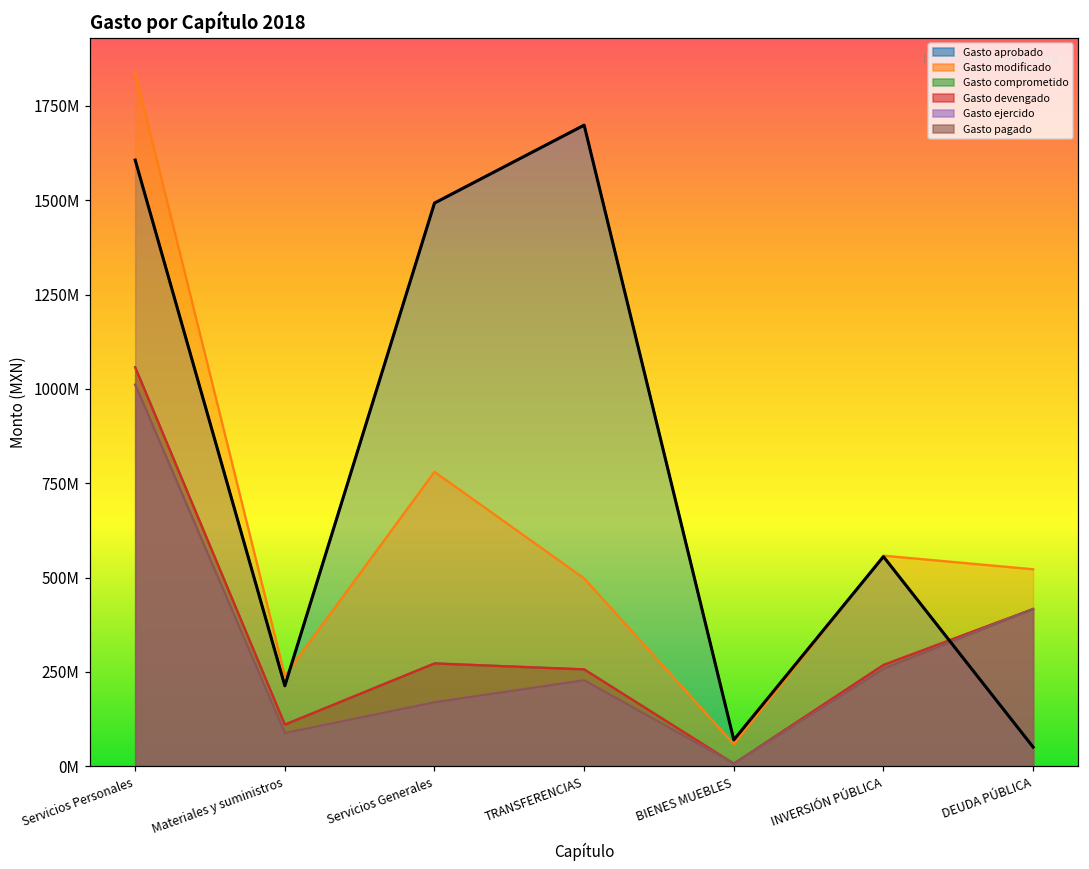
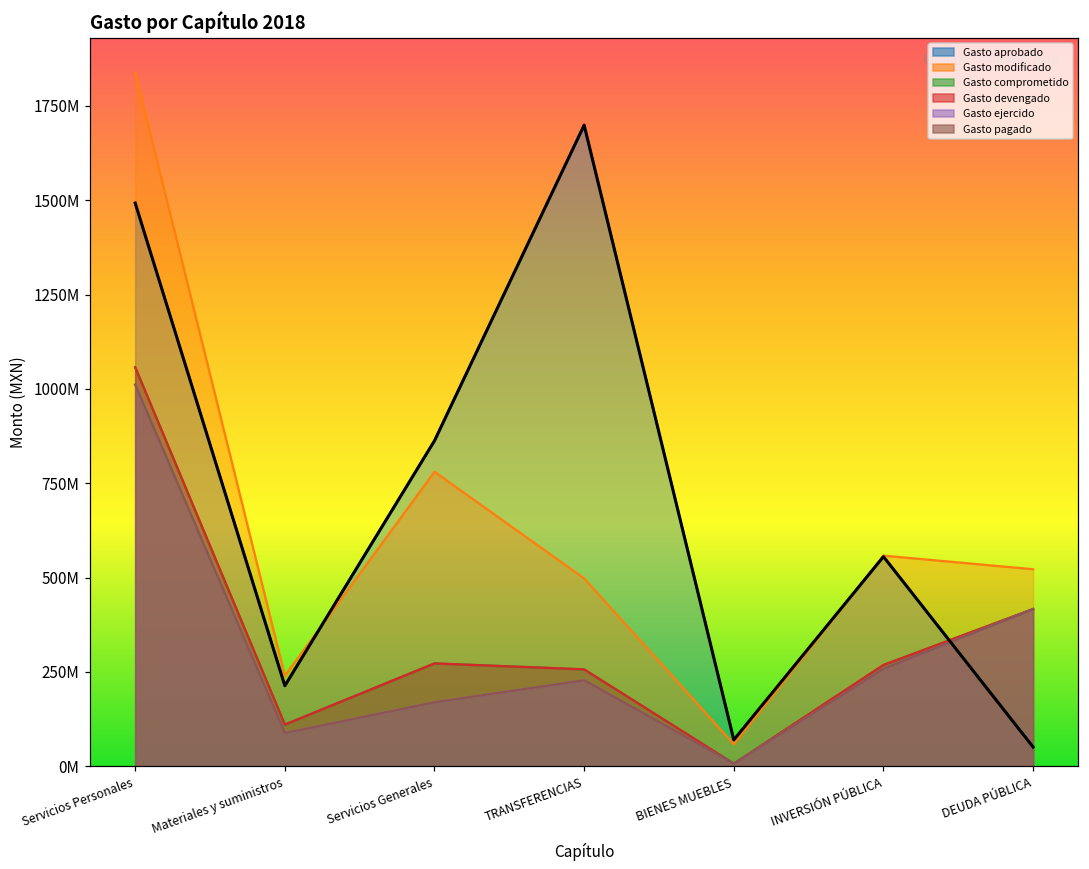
Gasto aprobado, Servicios Personales: 1610000000 -> 1490000000
Gasto aprobado, Servicios Generales: 1490000000 -> 860000000
